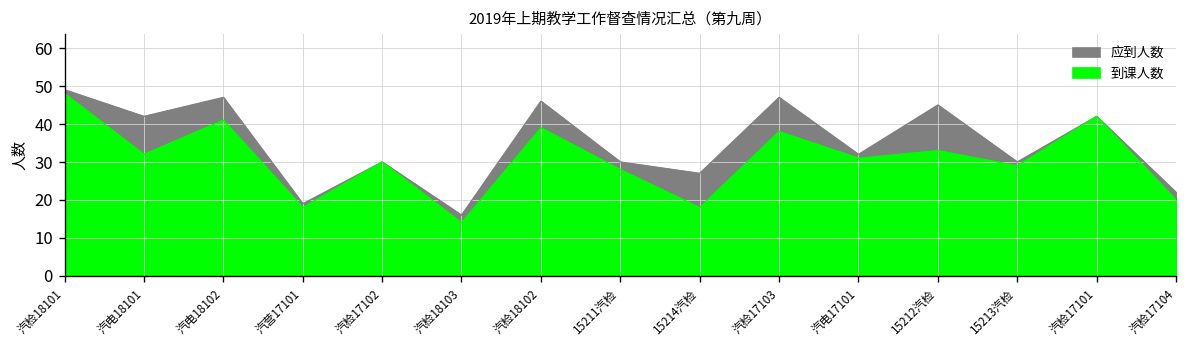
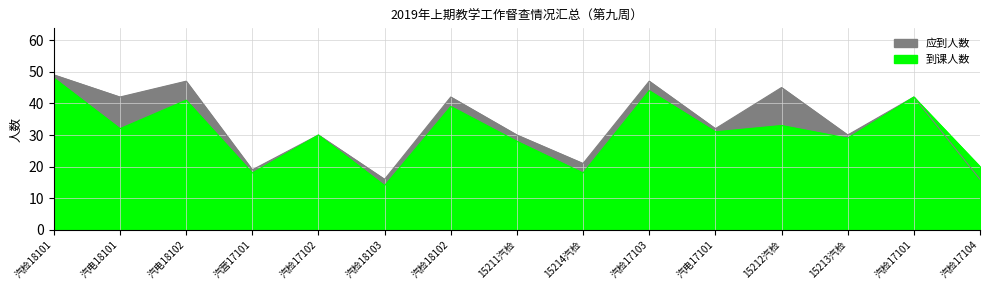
应到人数, 汽检18102: 46 -> 42
应到人数, 15214汽检: 27 -> 21
到课人数, 汽检17103: 38 -> 44
应到人数, 汽检17104: 22 -> 16
